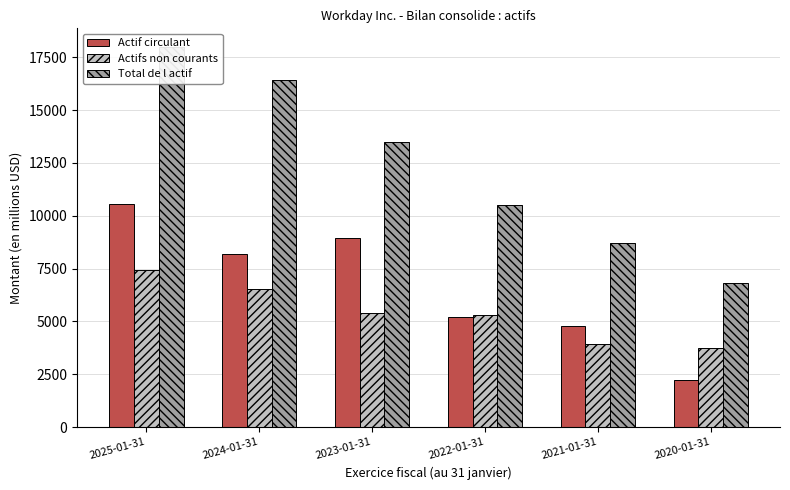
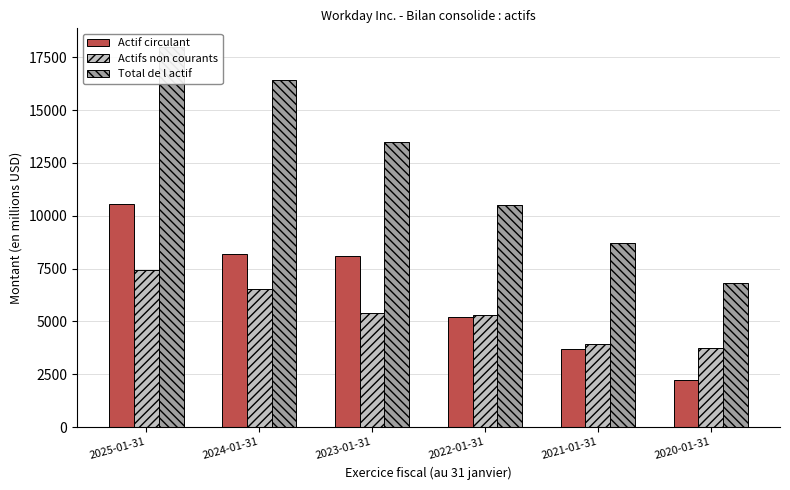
Actif circulant, 2023-01-31: 9000 -> 8100
Actif circulant, 2021-01-31: 4800 -> 3700
